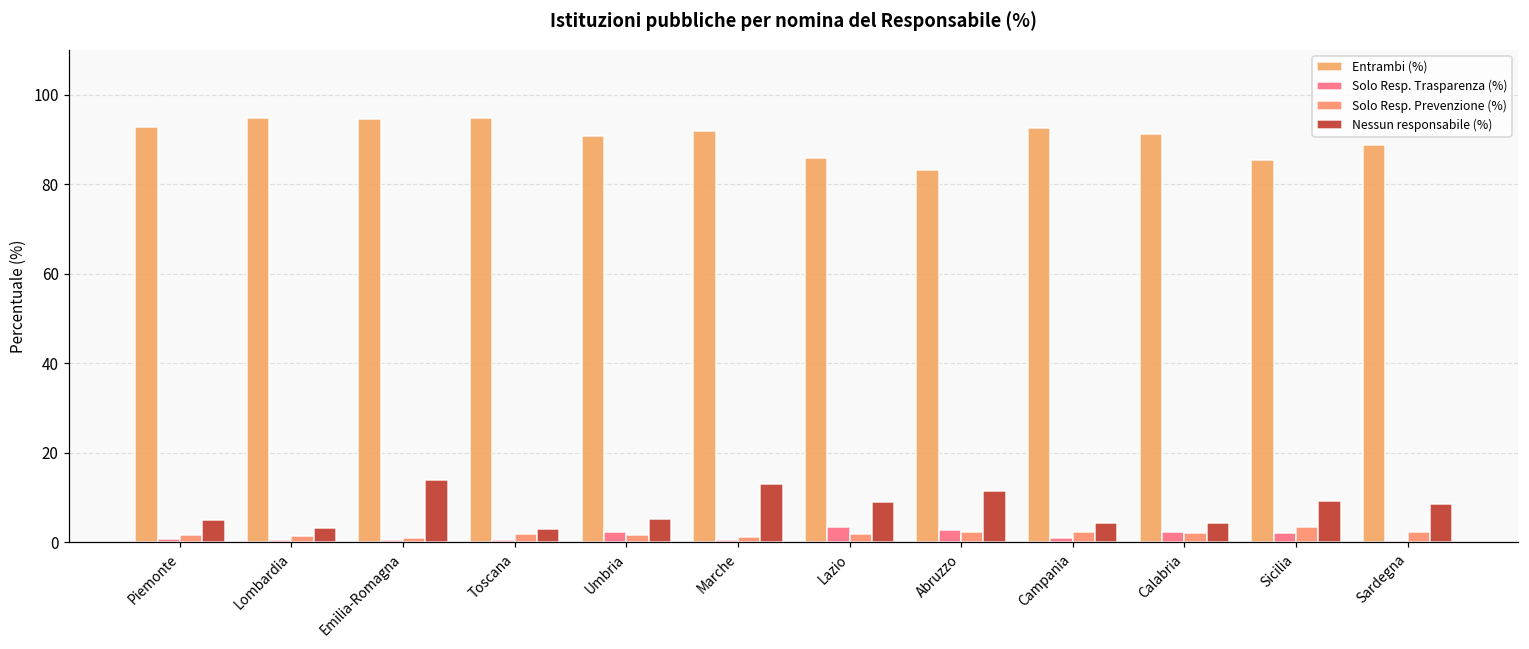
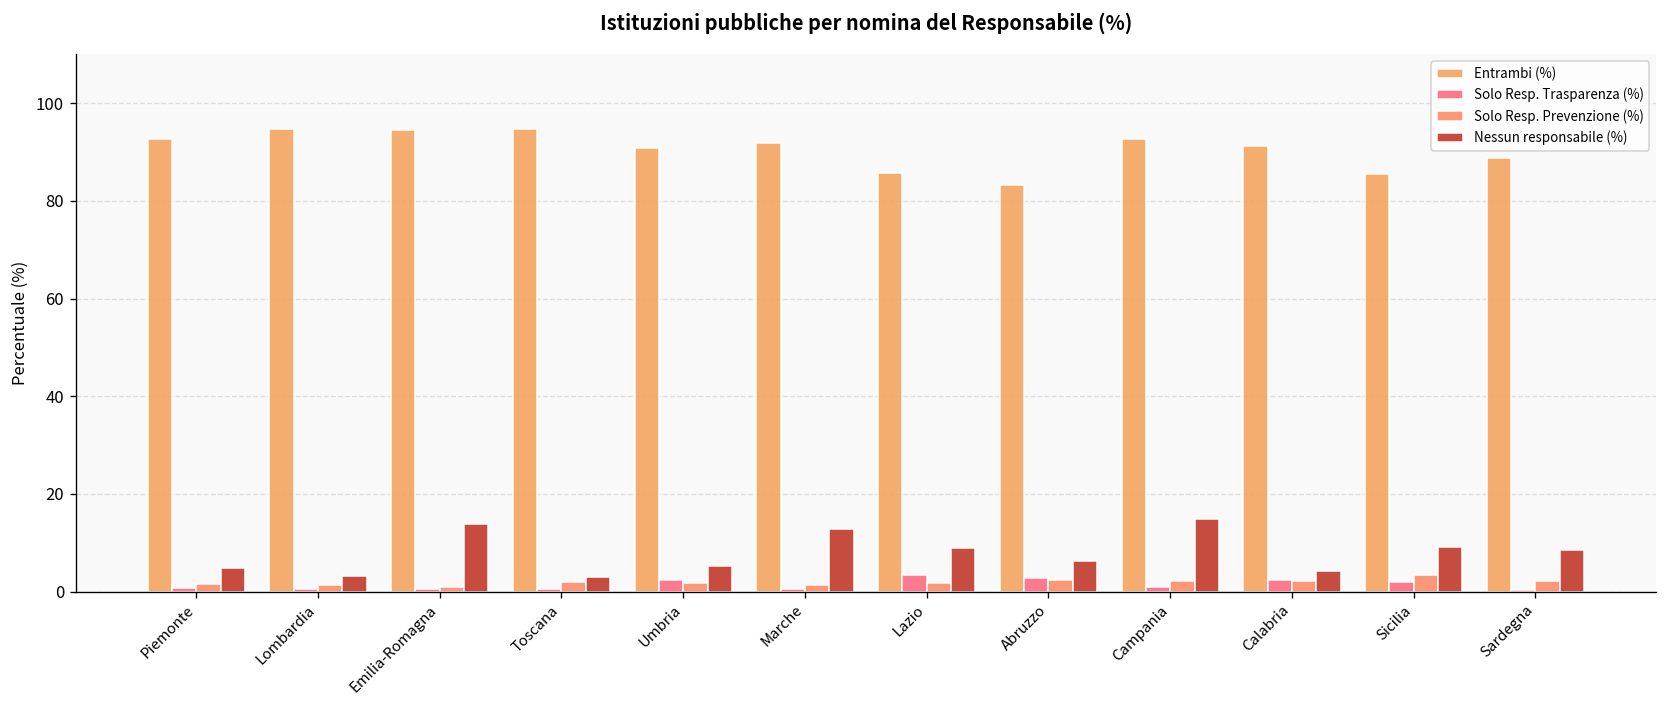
Nessun responsabile (%), Abruzzo: 12 -> 6
Nessun responsabile (%), Campania: 4 -> 15
